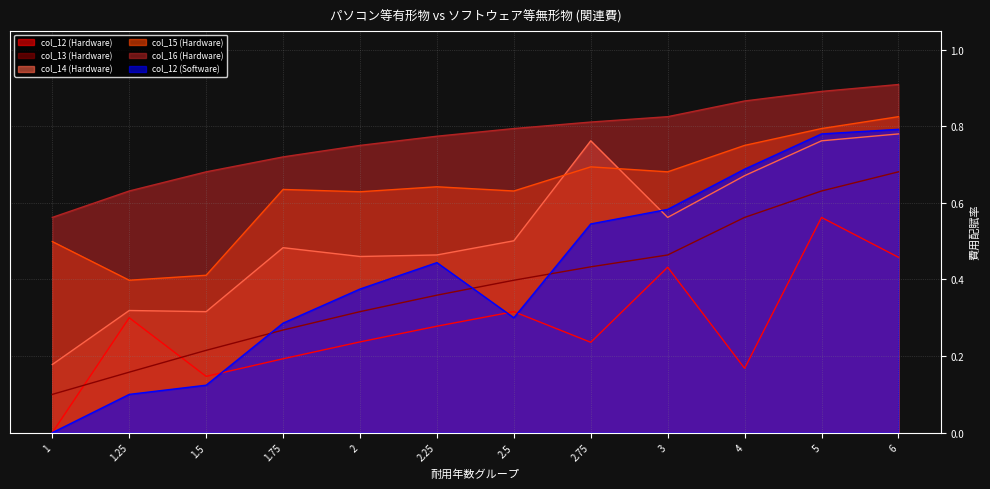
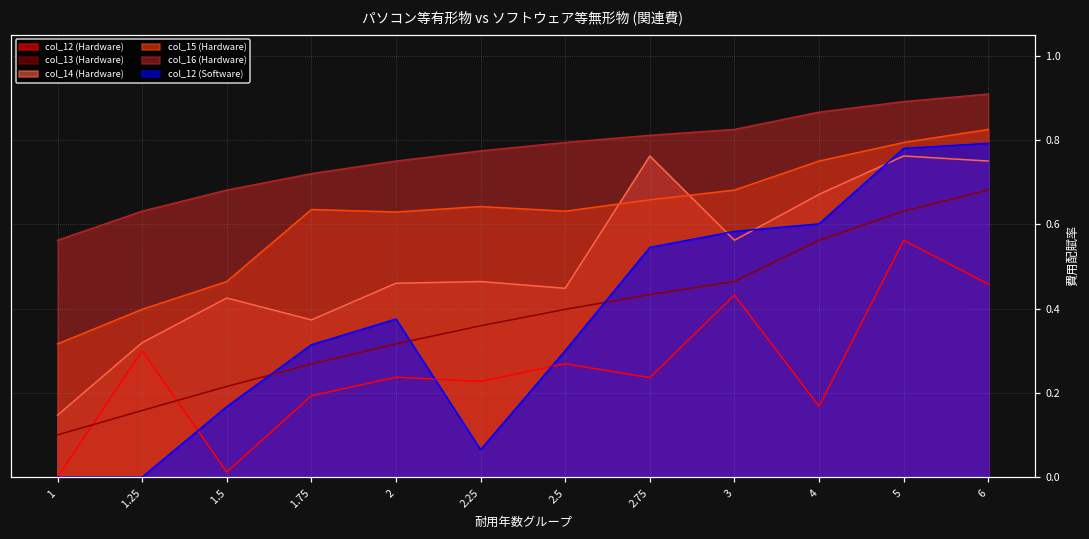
col_14 (Hardware), 1: 0.18 -> 0.15
col_15 (Hardware), 1: 0.50 -> 0.32
col_12 (Software), 1.25: 0.1 -> 0.0
col_12 (Hardware), 1.5: 0.15 -> 0.01
col_14 (Hardware), 1.5: 0.32 -> 0.43
col_15 (Hardware), 1.5: 0.41 -> 0.46
col_12 (Software), 1.5: 0.12 -> 0.17
col_14 (Hardware), 1.75: 0.48 -> 0.37
col_12 (Software), 1.75: 0.29 -> 0.31
col_12 (Hardware), 2.25: 0.28 -> 0.23
col_12 (Software), 2.25: 0.44 -> 0.07
col_12 (Hardware), 2.5: 0.32 -> 0.27
col_14 (Hardware), 2.5: 0.50 -> 0.45
col_15 (Hardware), 2.75: 0.69 -> 0.66
col_12 (Software), 4: 0.69 -> 0.60
col_14 (Hardware), 6: 0.78 -> 0.75
